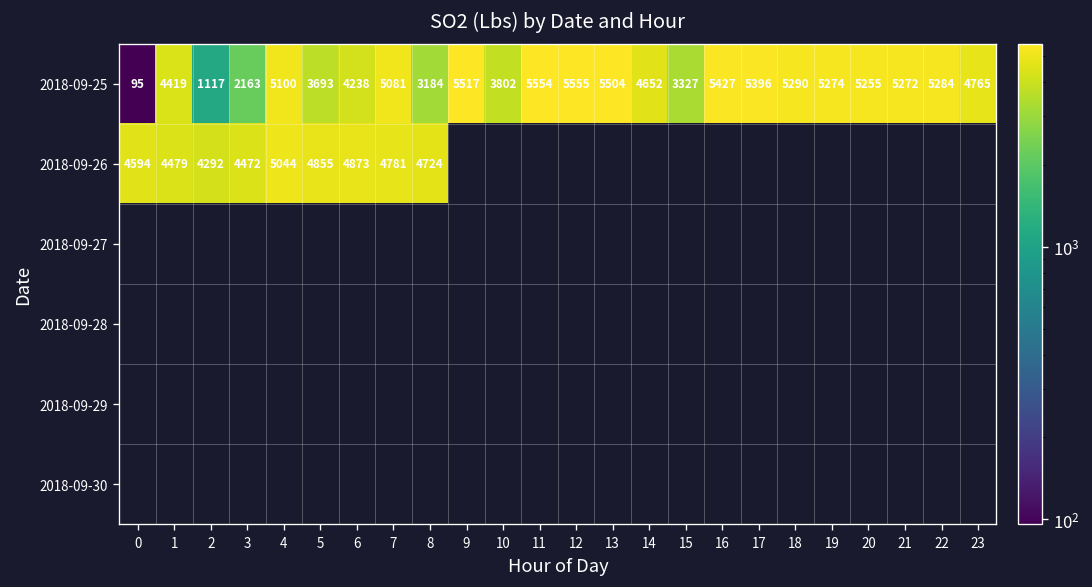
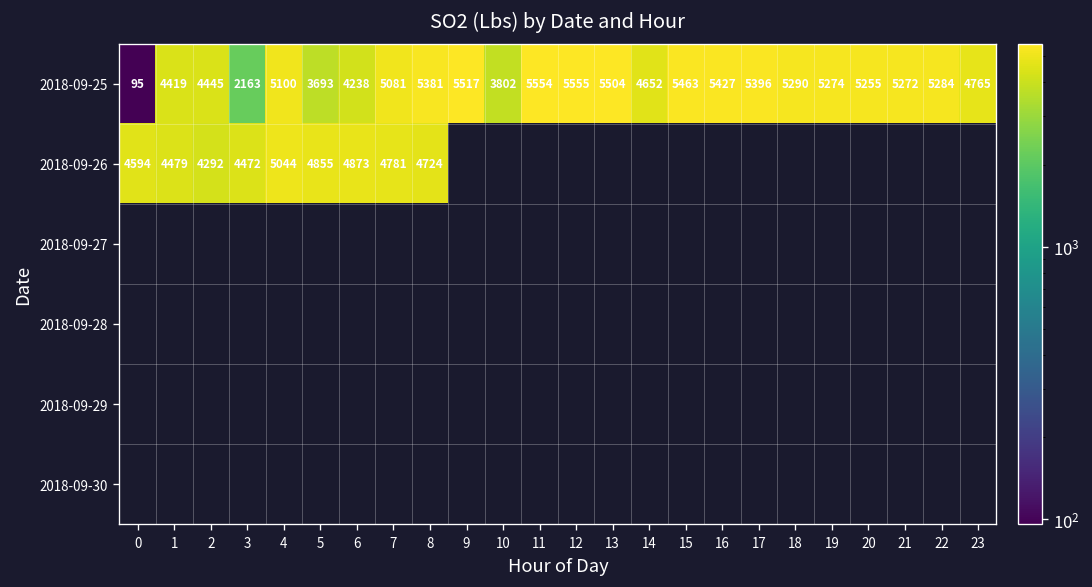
2018-09-25, 2: 1117 -> 4445
2018-09-25, 8: 3184 -> 5381
2018-09-25, 15: 3327 -> 5463
